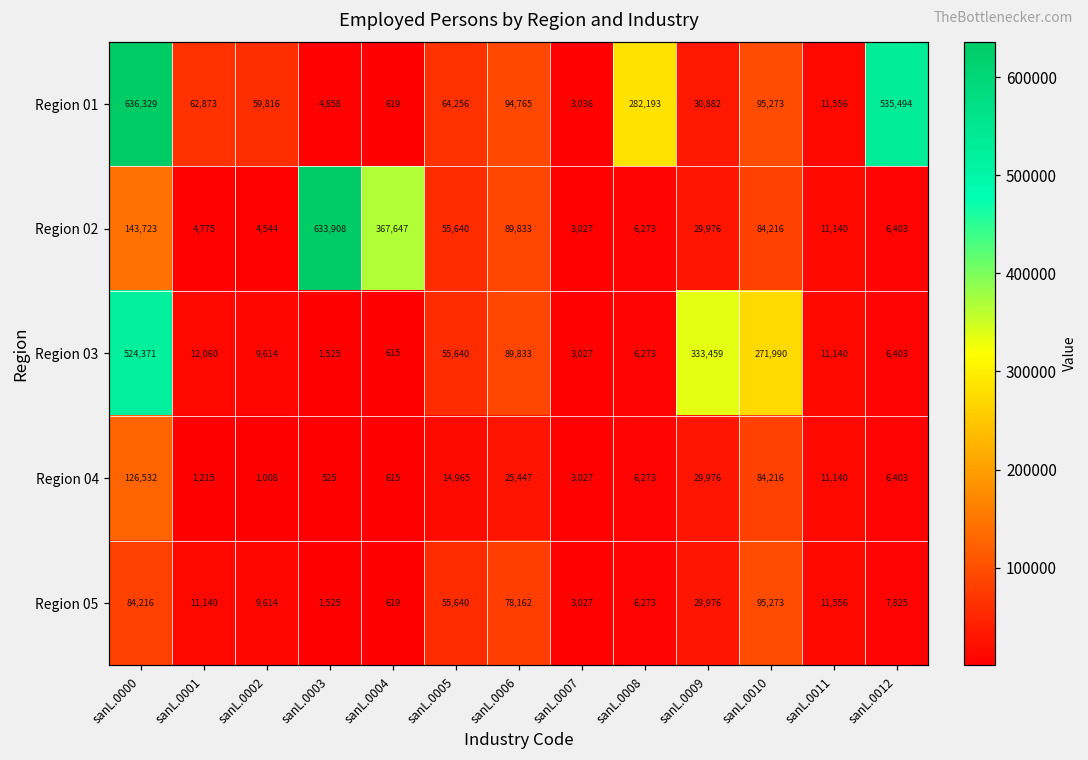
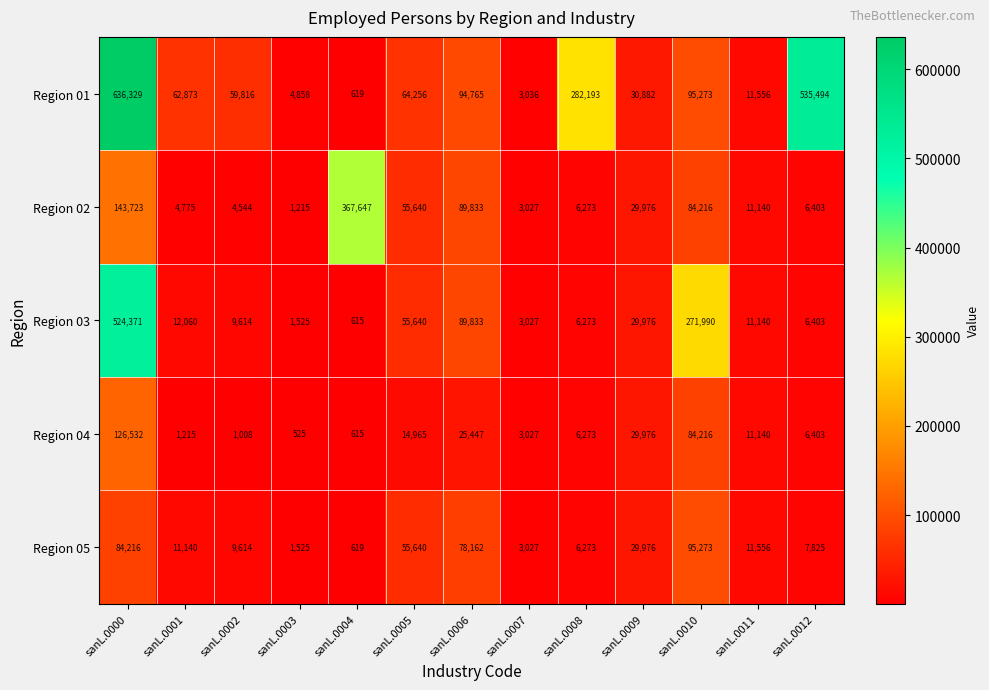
Region 02, sanL.0003: 633,908 -> 1,215
Region 03, sanL.0009: 333,459 -> 29,976
